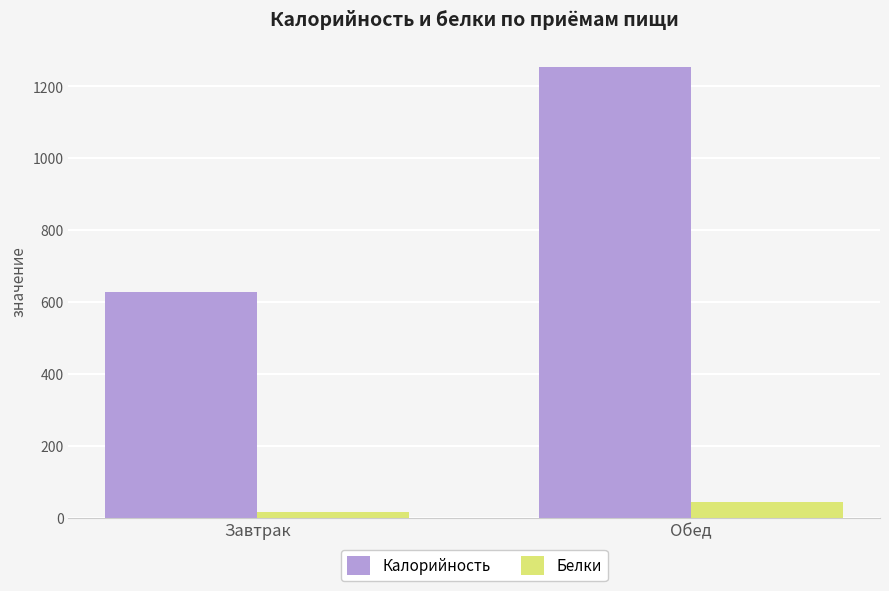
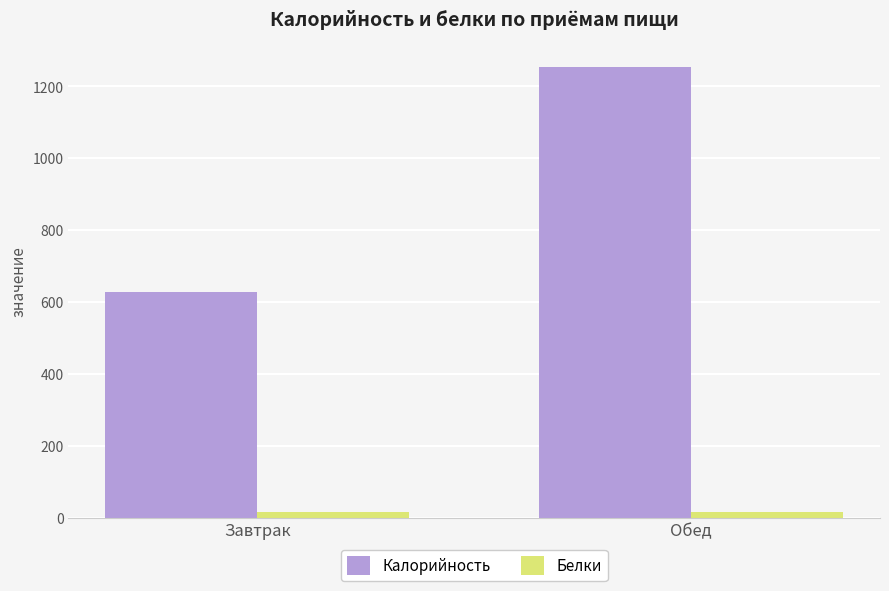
Белки, Обед: 40 -> 20
